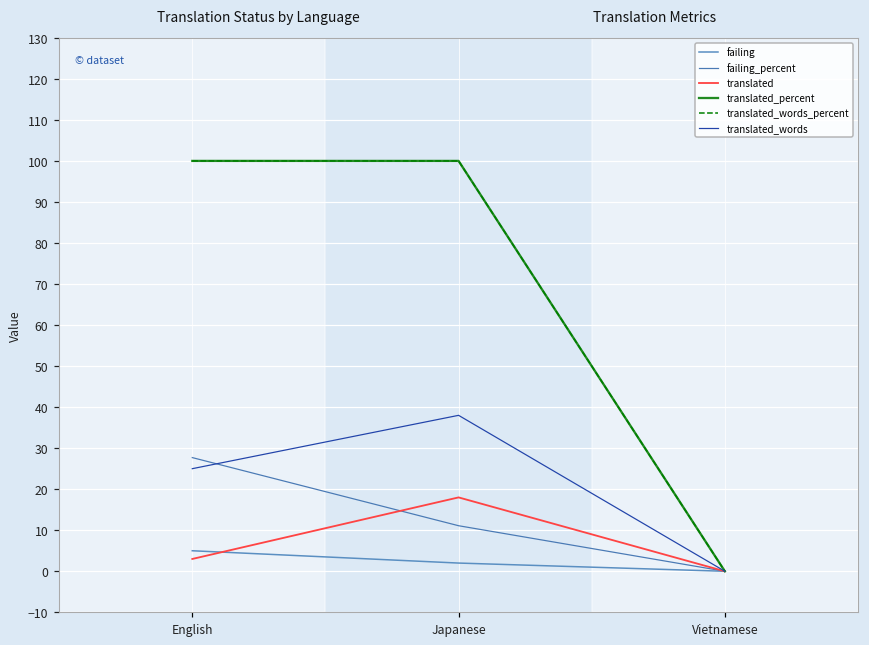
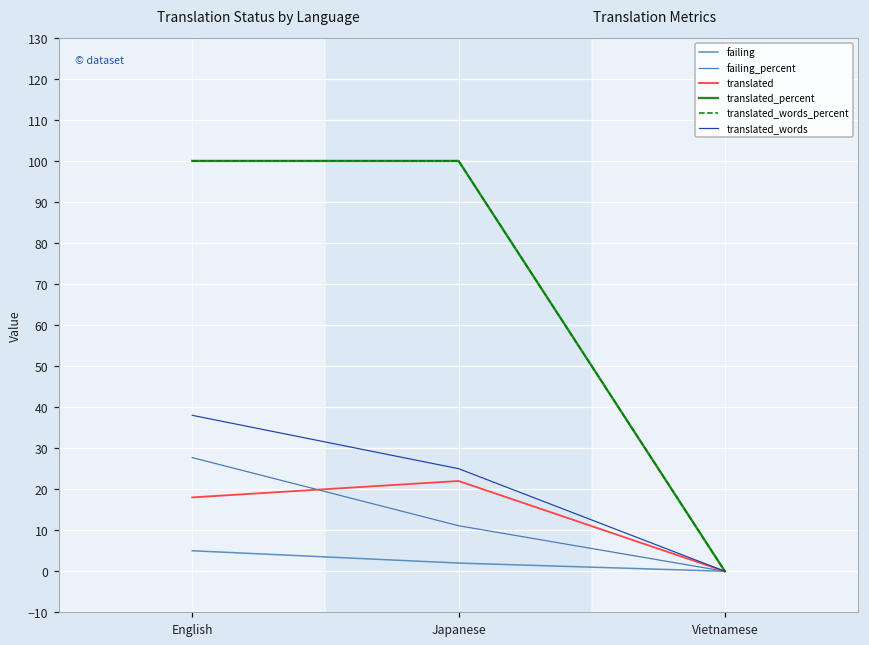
translated, English: 3 -> 18
translated_words, English: 25 -> 38
translated, Japanese: 18 -> 22
translated_words, Japanese: 38 -> 25
